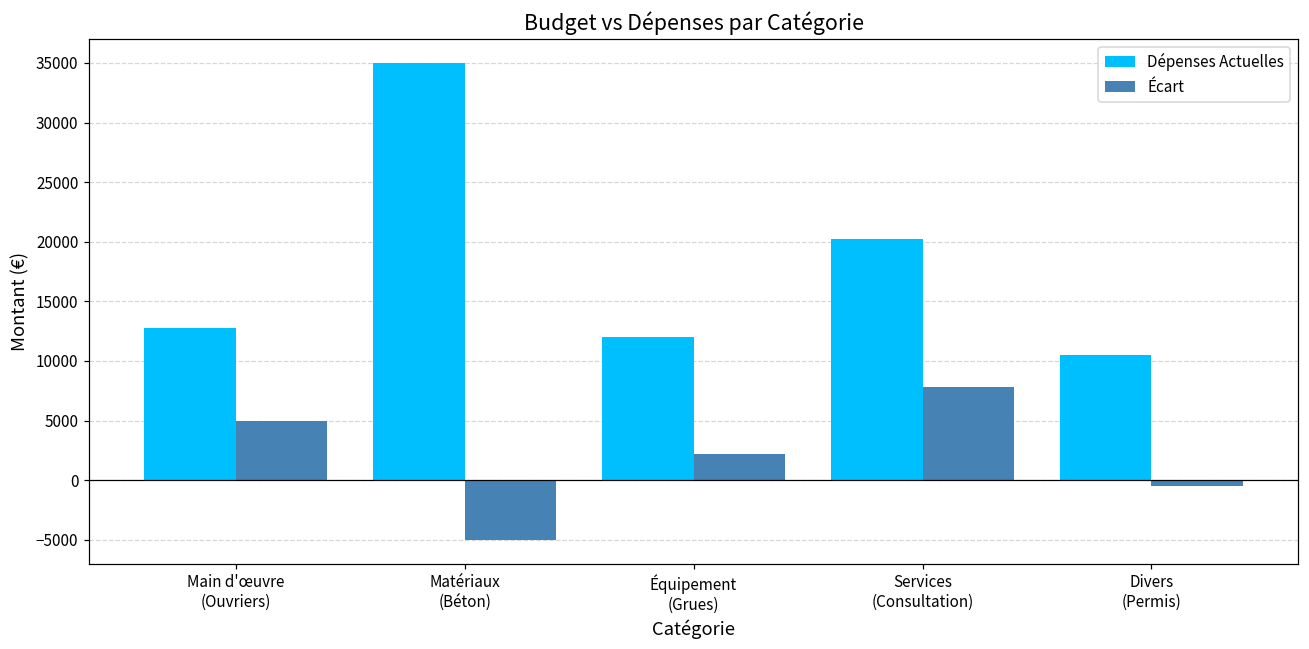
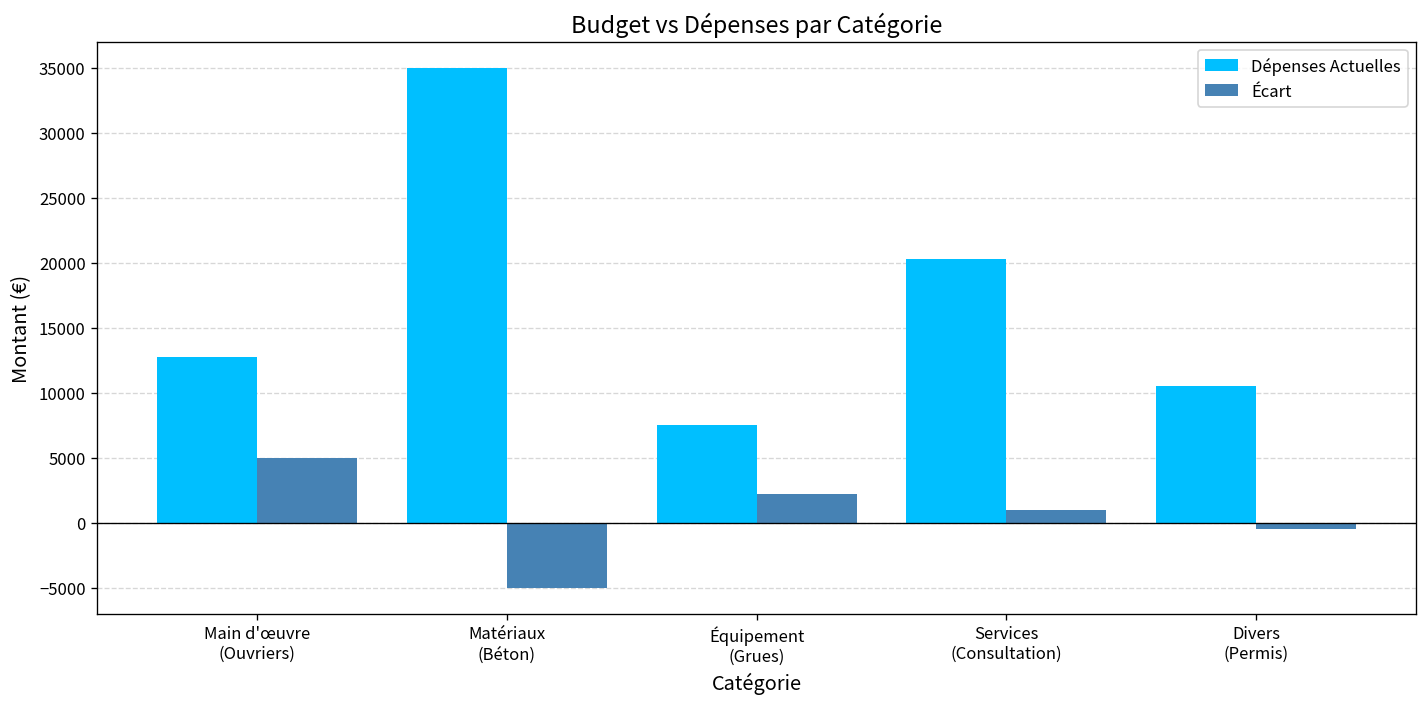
Dépenses Actuelles, Équipement (Grues): 12000 -> 7500
Écart, Services (Consultation): 7800 -> 1000
